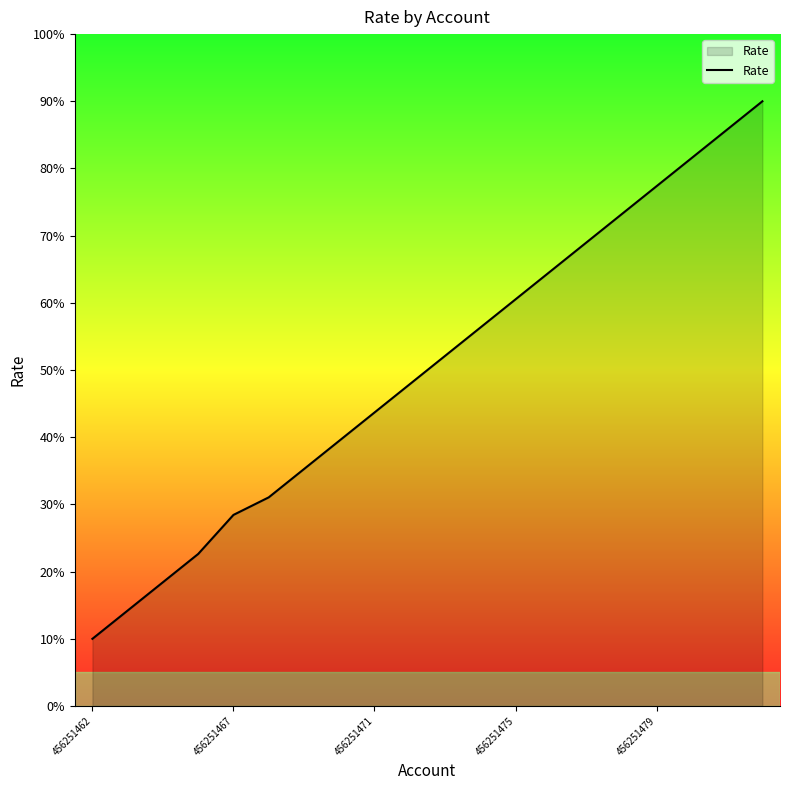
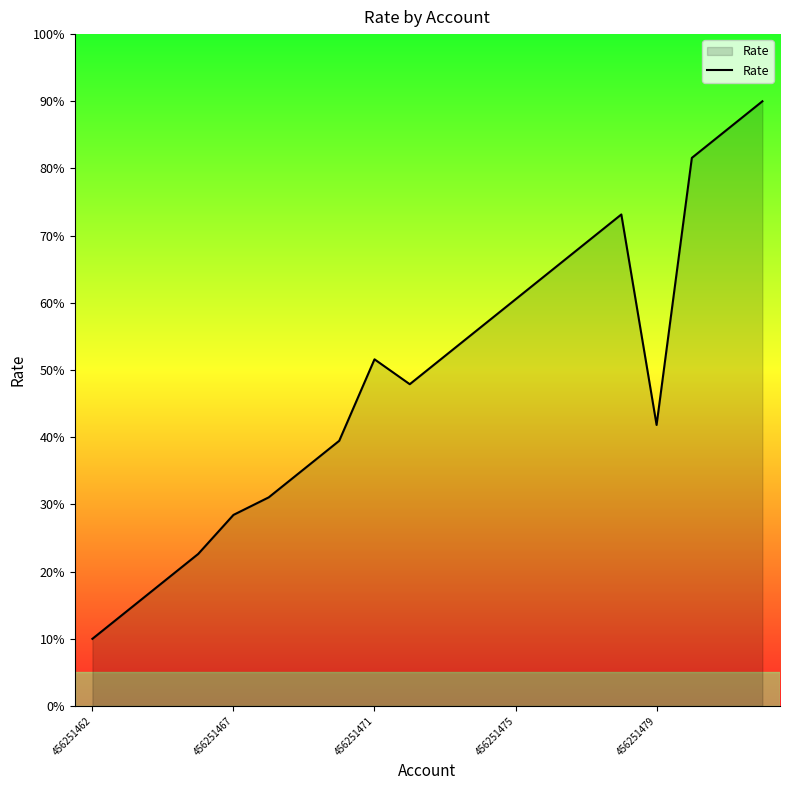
456251471: 44% -> 52%
456251479: 77% -> 42%
